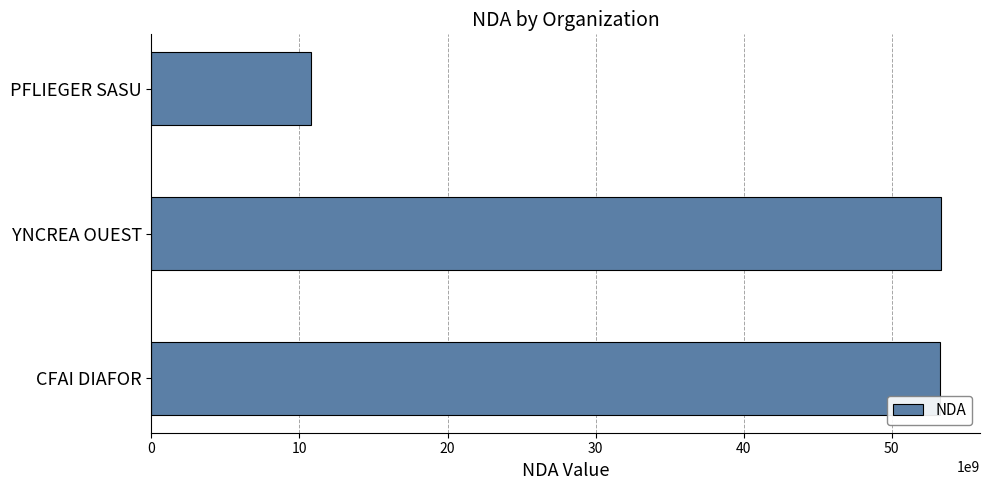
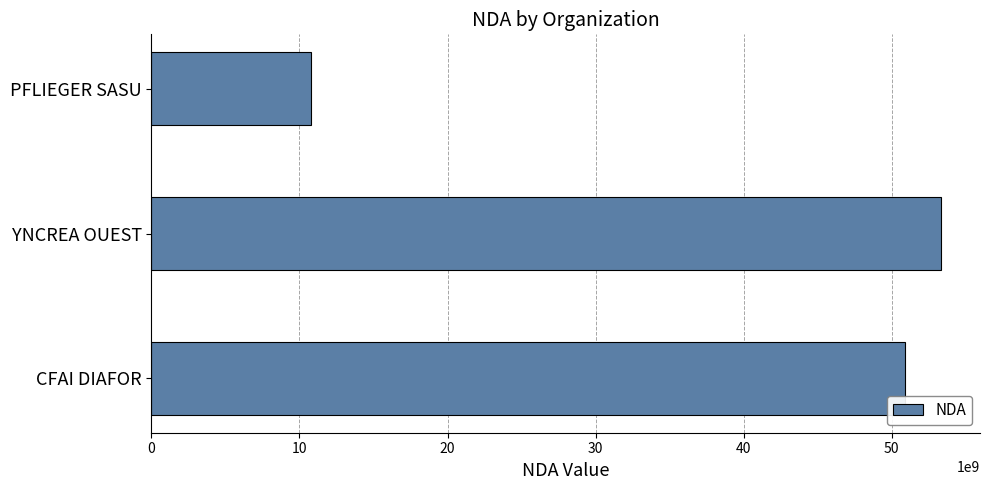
CFAI DIAFOR: 53200000000 -> 50900000000
